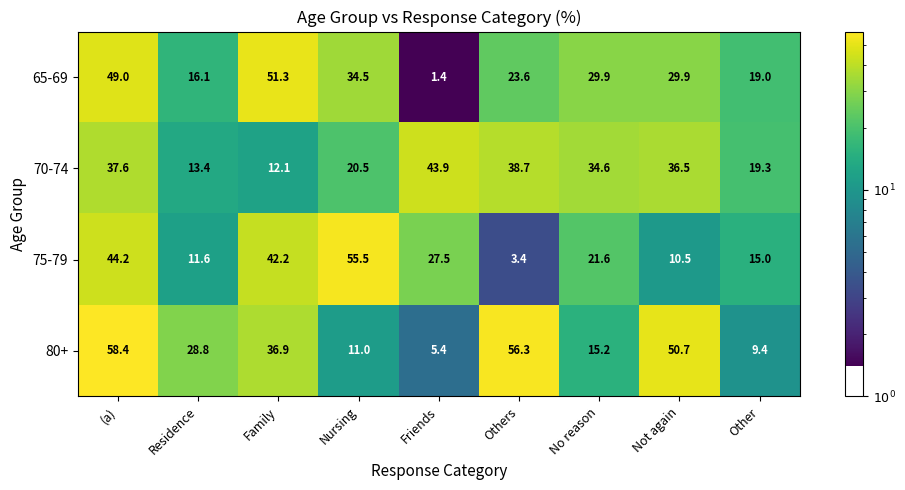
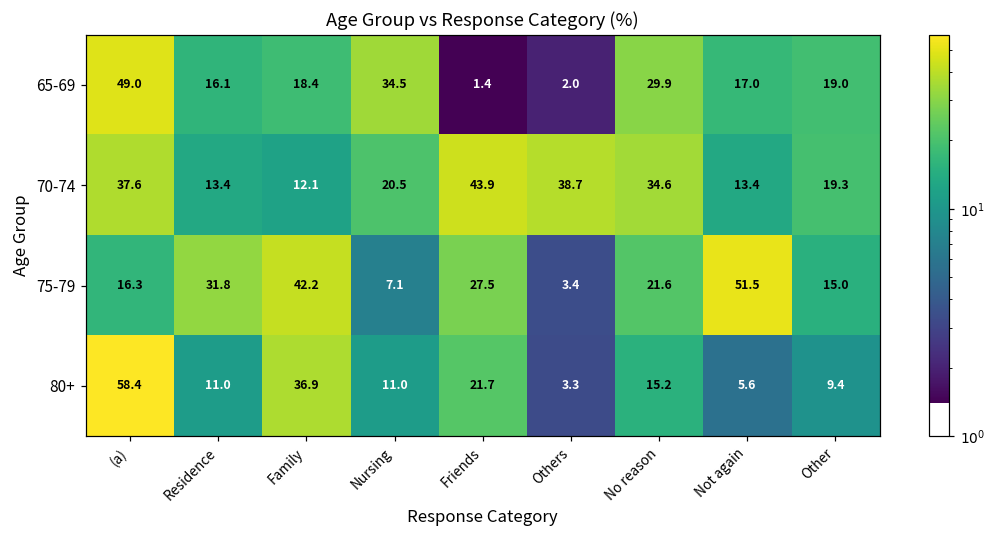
65-69, Family: 51.3 -> 18.4
65-69, Others: 23.6 -> 2.0
65-69, Not again: 29.9 -> 17.0
70-74, Not again: 36.5 -> 13.4
75-79, (a): 44.2 -> 16.3
75-79, Residence: 11.6 -> 31.8
75-79, Nursing: 55.5 -> 7.1
75-79, Not again: 10.5 -> 51.5
80+, Residence: 28.8 -> 11.0
80+, Friends: 5.4 -> 21.7
80+, Others: 56.3 -> 3.3
80+, Not again: 50.7 -> 5.6
